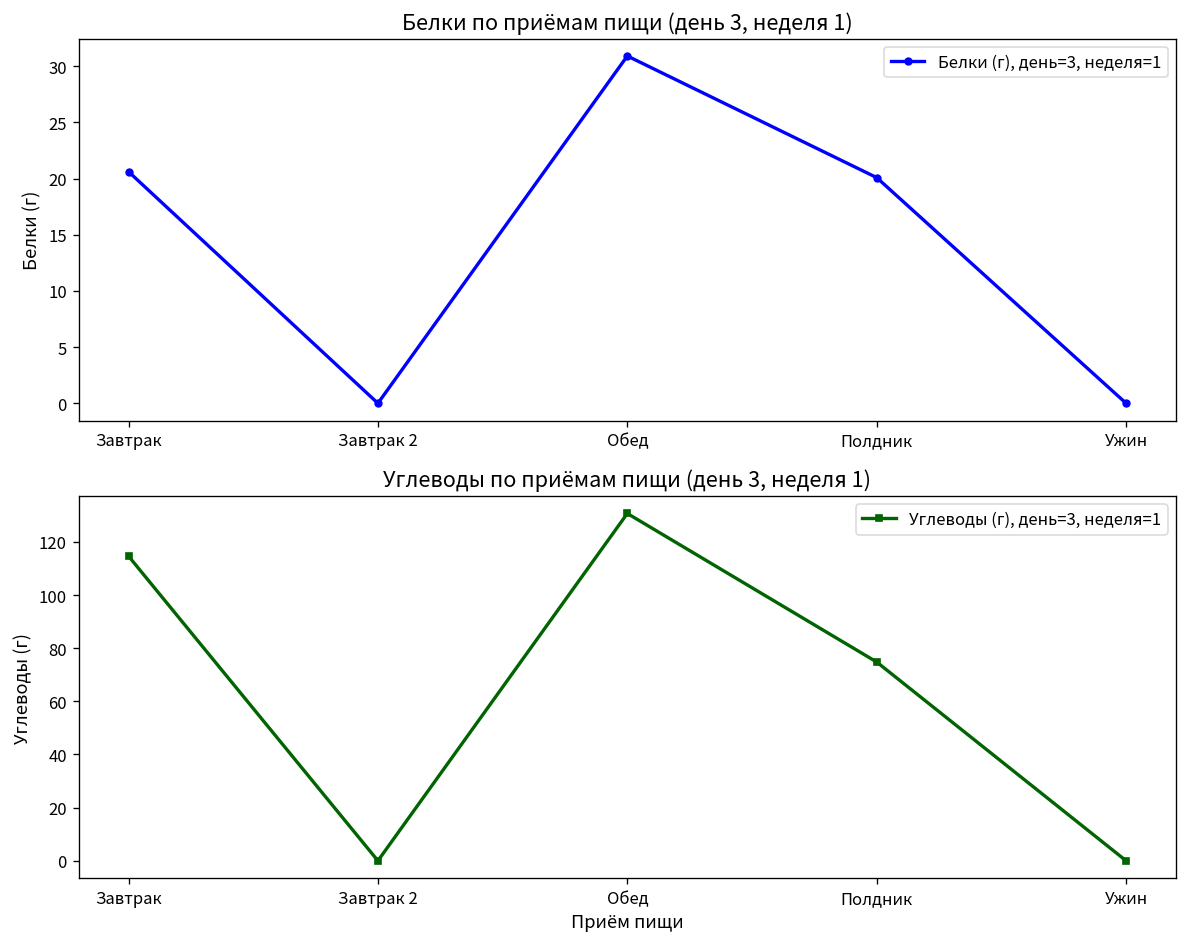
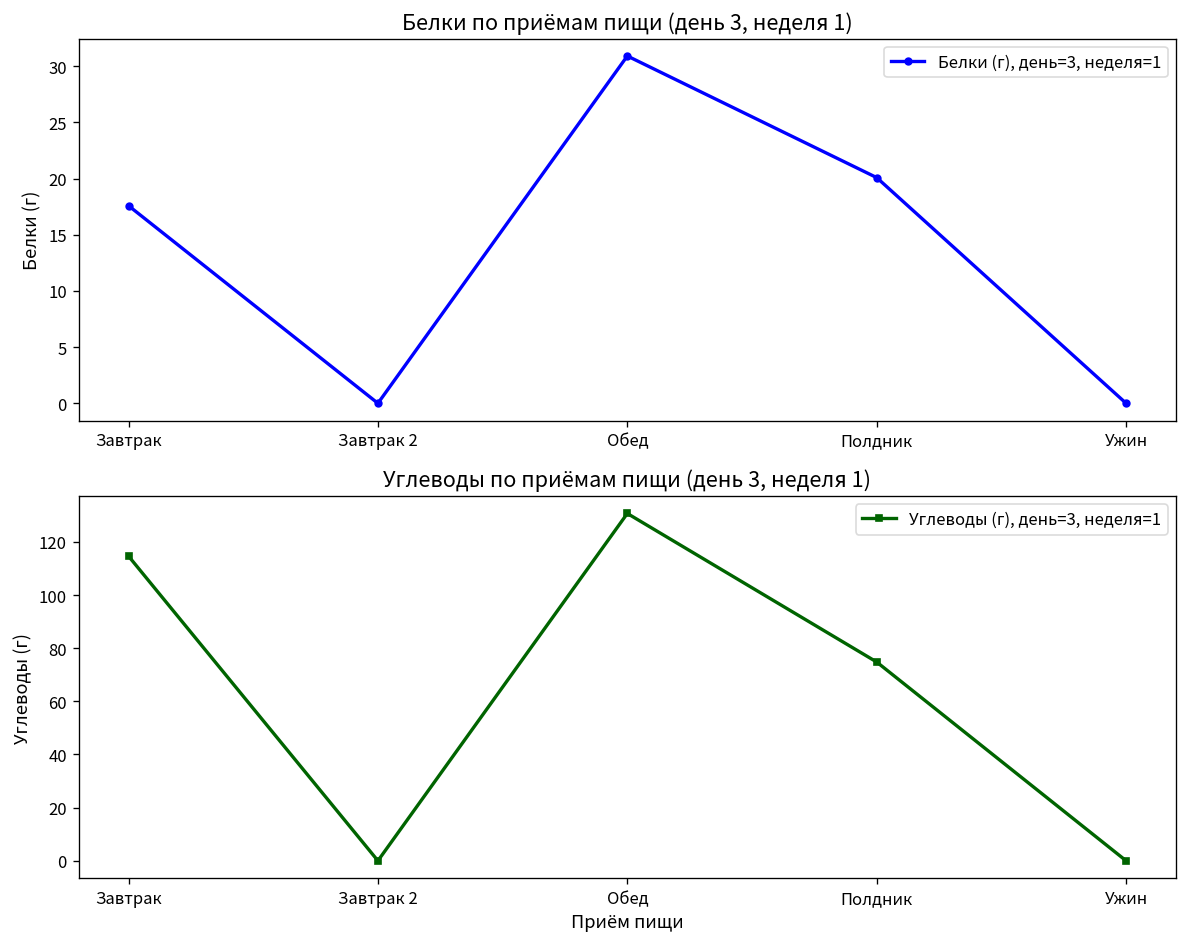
Белки по приёмам пищи (день 3, неделя 1), Завтрак: 21 -> 18
